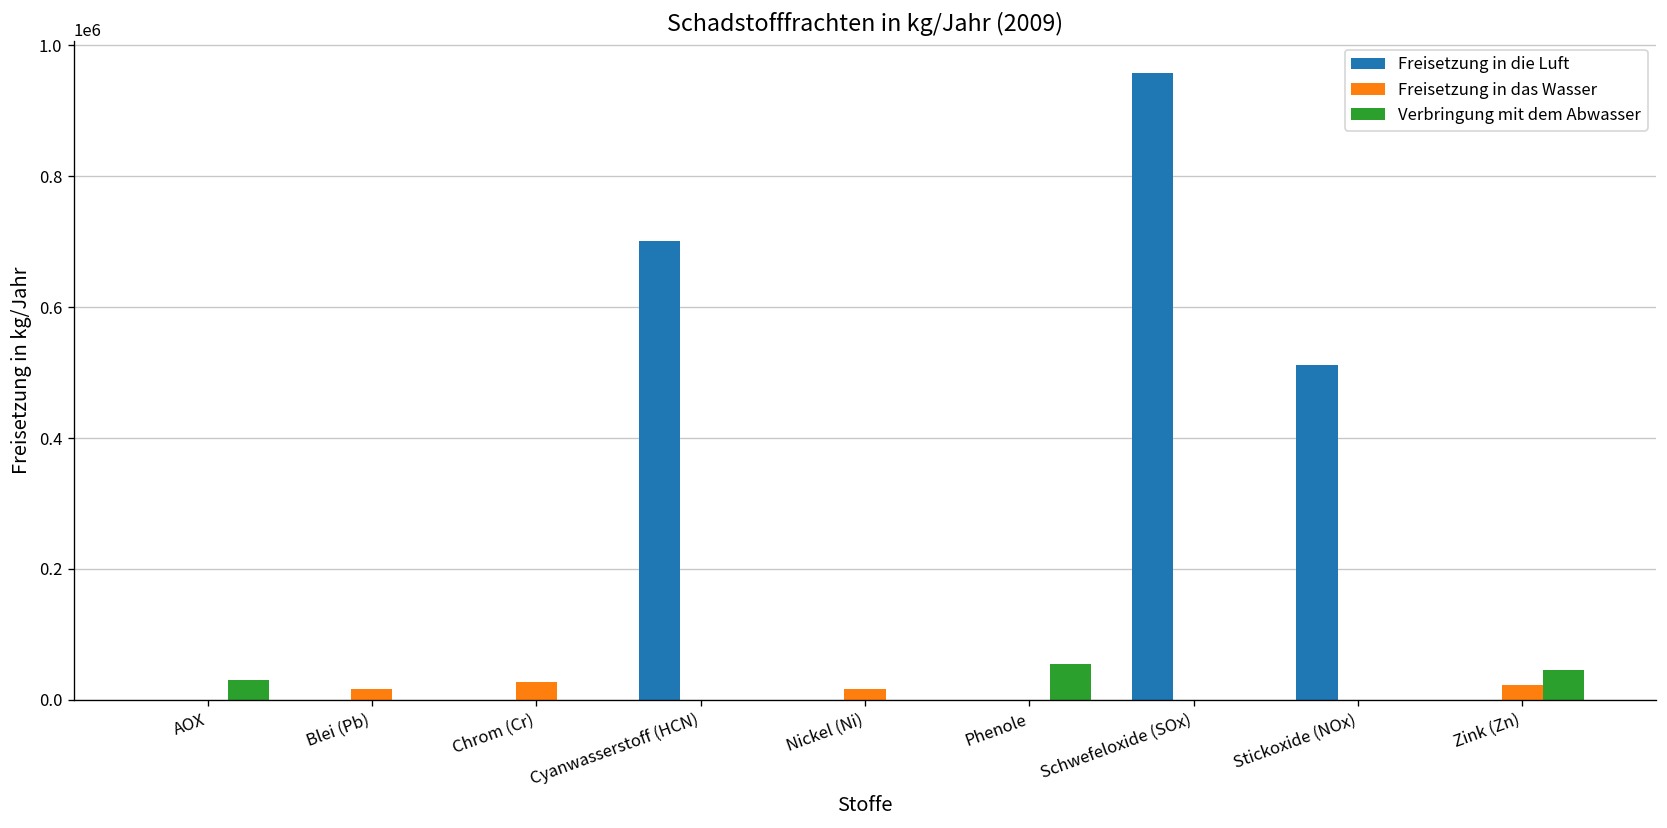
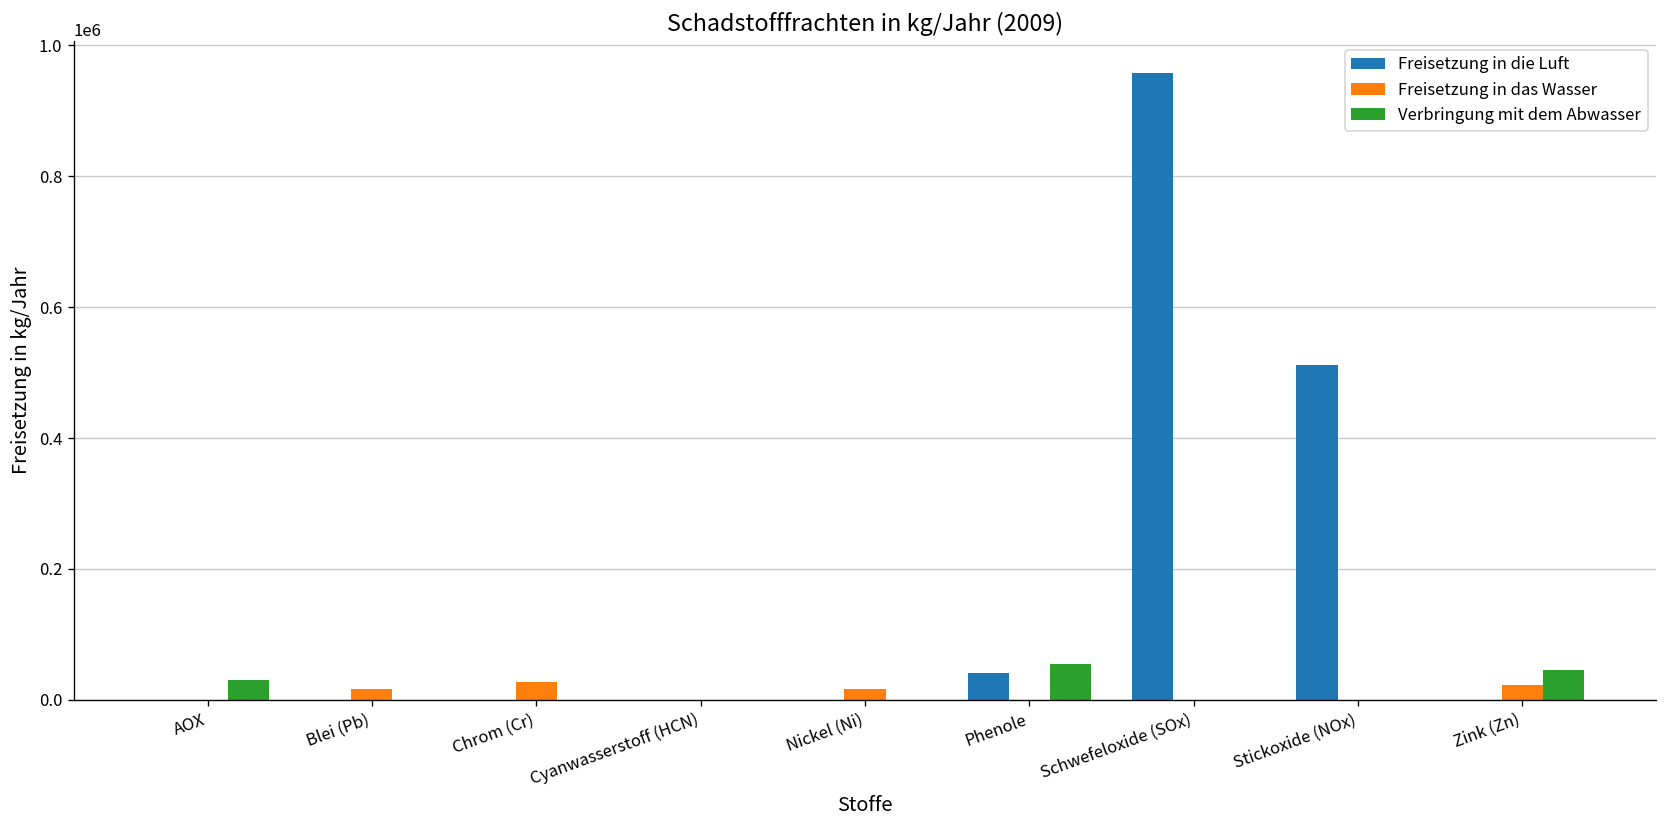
Freisetzung in die Luft, Cyanwasserstoff (HCN): 700000 -> 0
Freisetzung in die Luft, Phenole: 0 -> 40000
